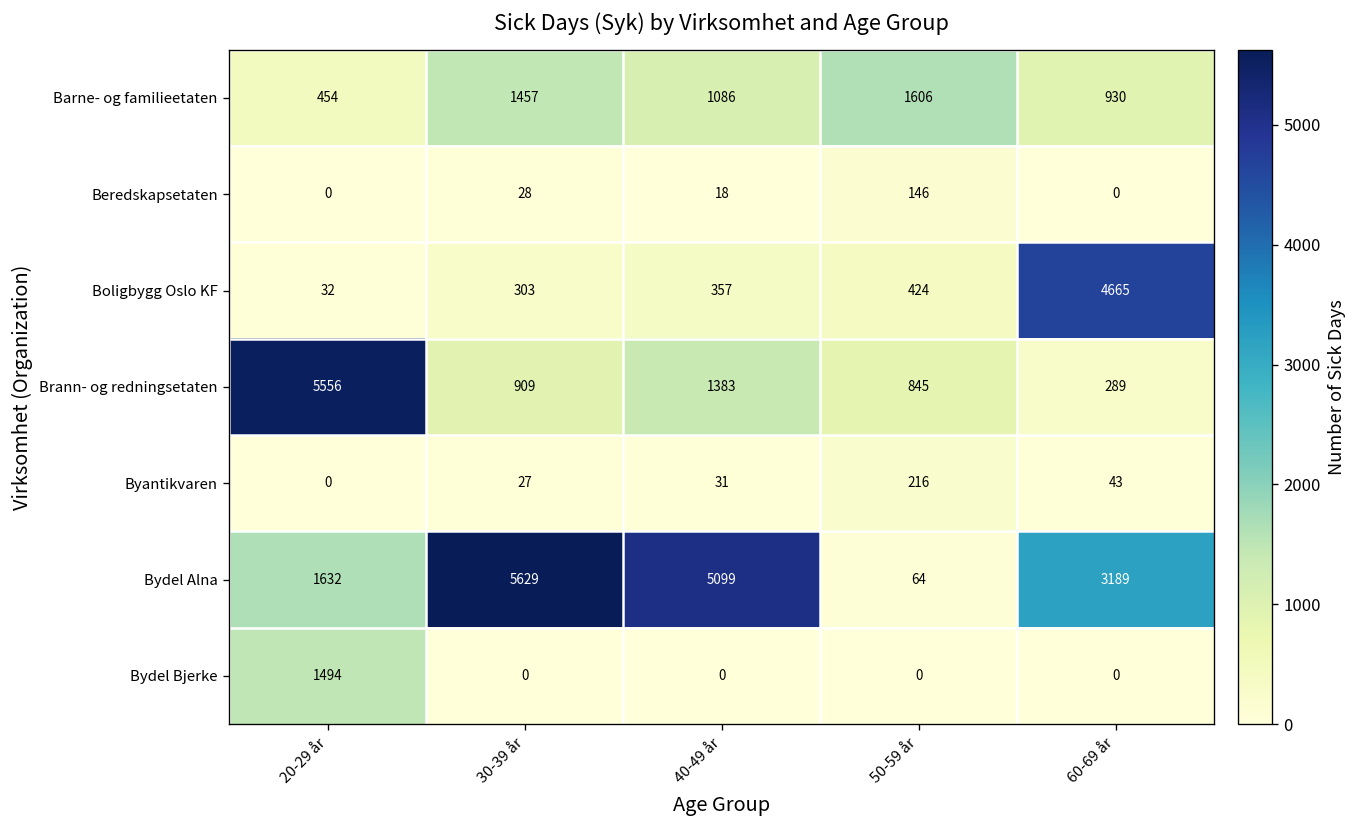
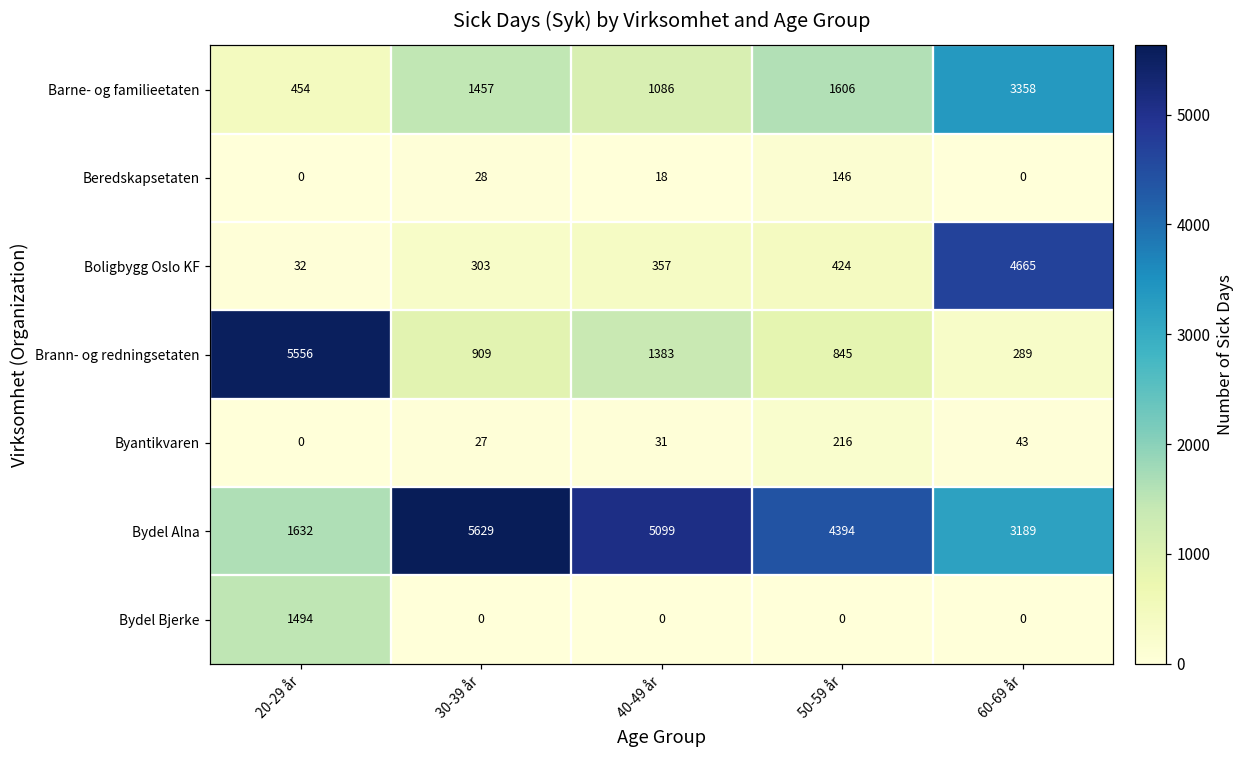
Barne- og familieetaten, 60-69 år: 930 -> 3358
Bydel Alna, 50-59 år: 64 -> 4394
